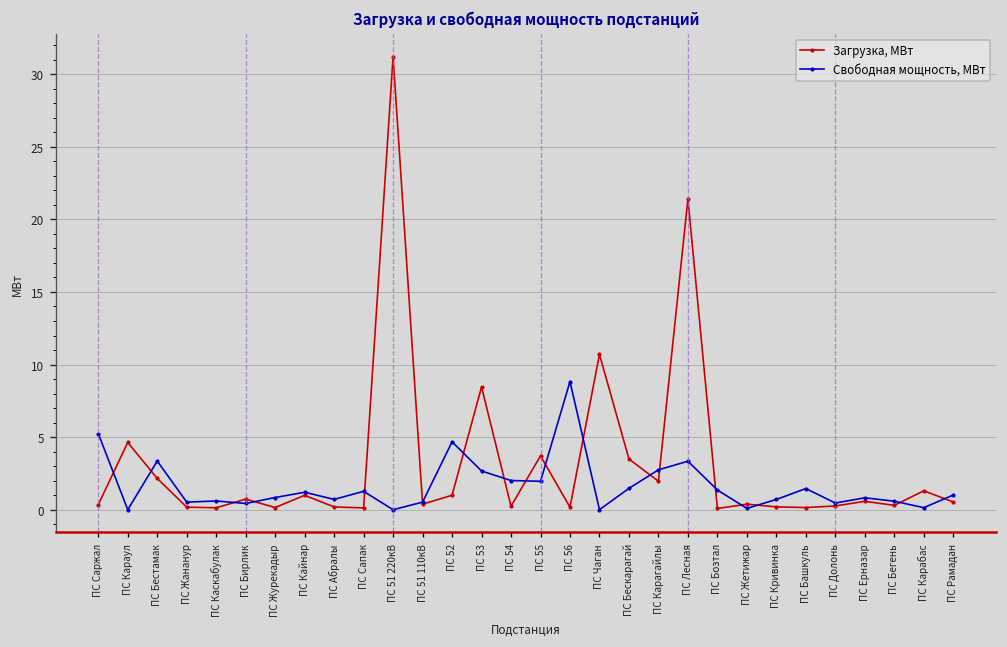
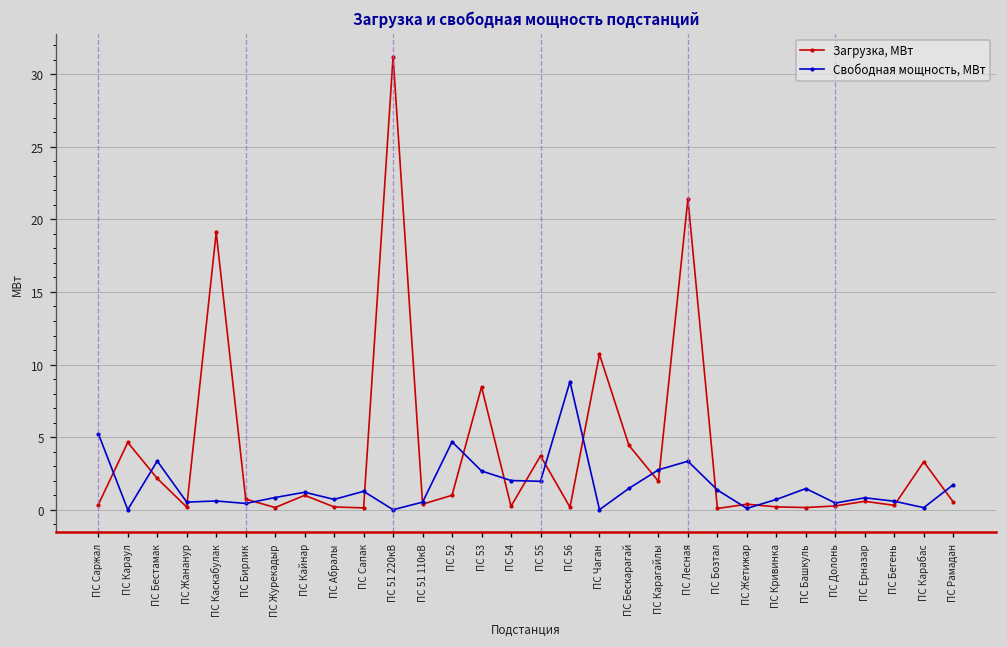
Загрузка, МВт, ПС Каскабулак: 0.1 -> 19.1
Загрузка, МВт, ПС Бескарагай: 3.5 -> 4.4
Загрузка, МВт, ПС Карабас: 1.3 -> 3.3
Свободная мощность, МВт, ПС Рамадан: 1.0 -> 1.7
